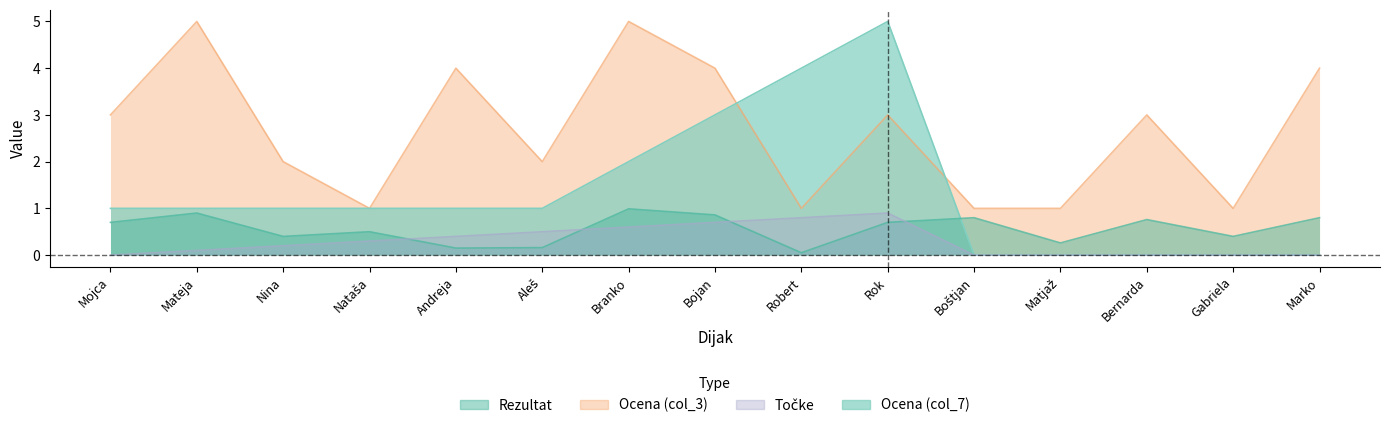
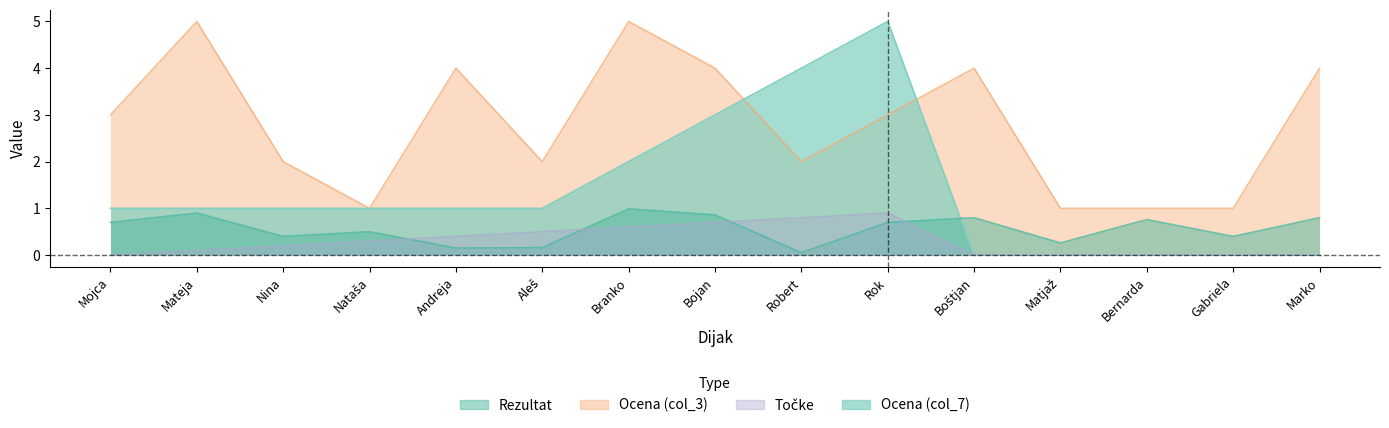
Ocena (col_3), Robert: 1 -> 2
Ocena (col_3), Boštjan: 1 -> 4
Ocena (col_3), Bernarda: 3 -> 1
